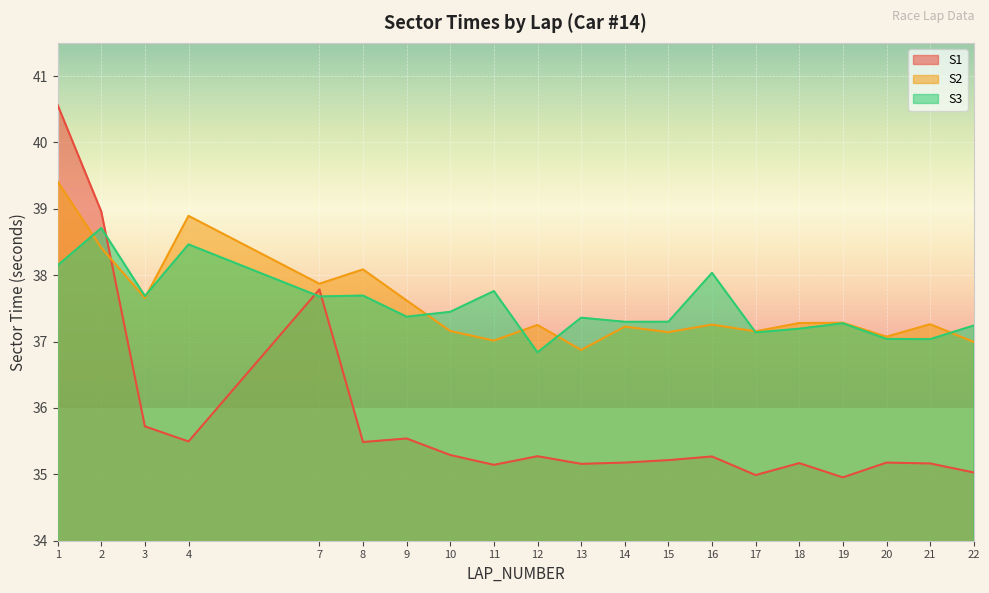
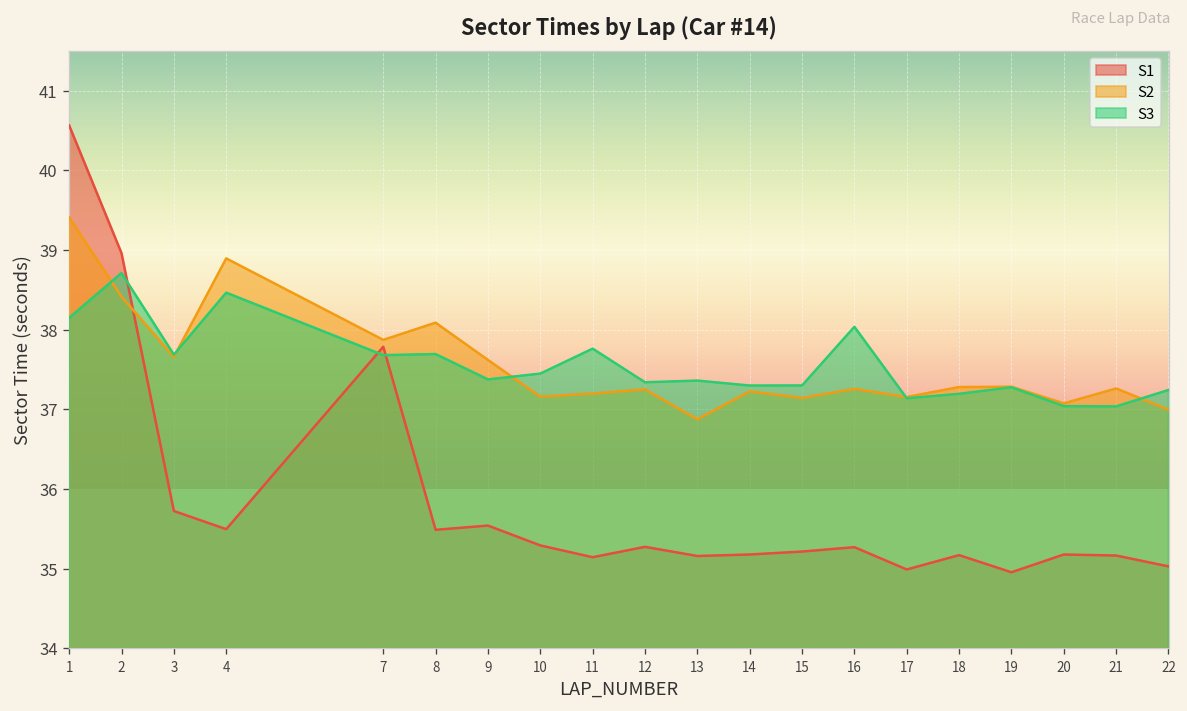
S2, 11: 37.0 -> 37.2
S3, 12: 36.8 -> 37.3
